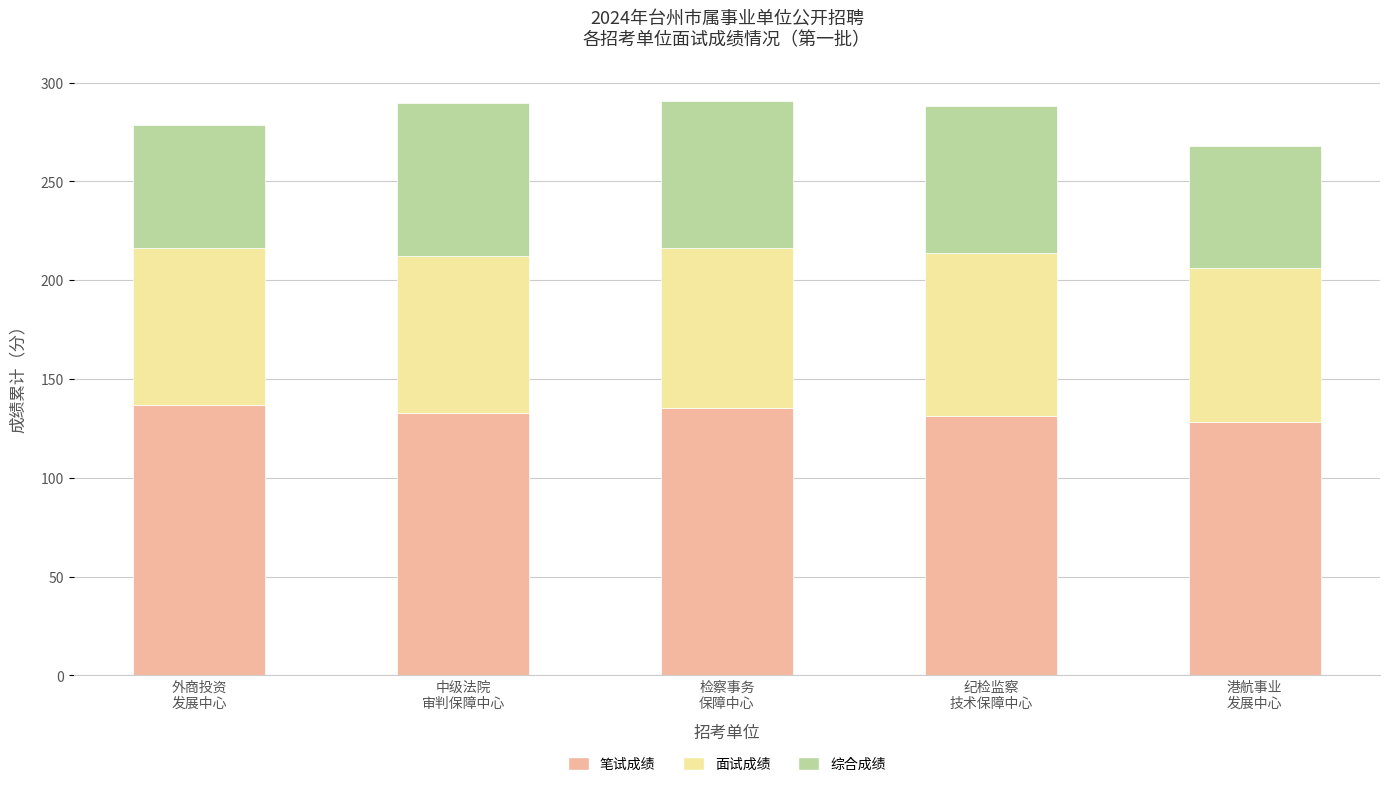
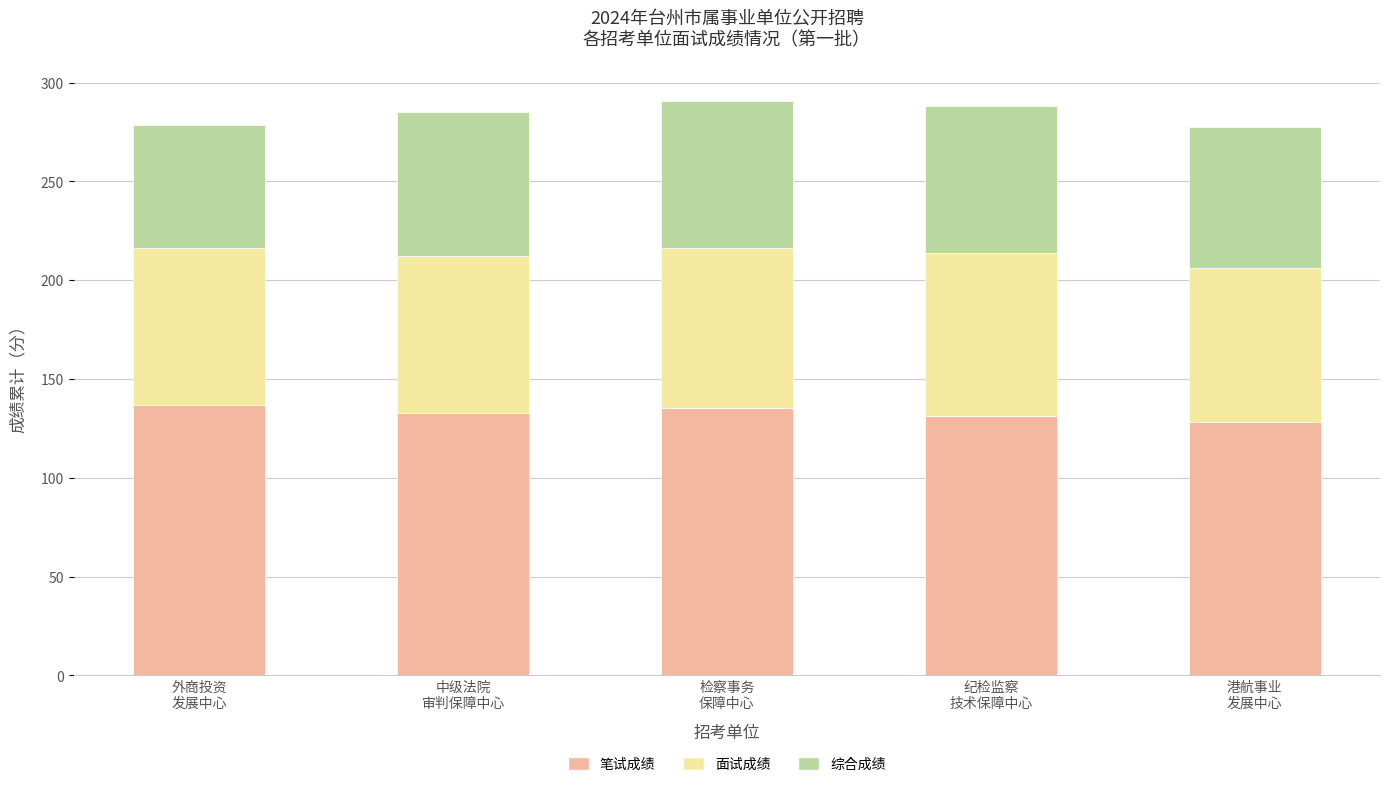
综合成绩, 中级法院 审判保障中心: 77 -> 73
综合成绩, 港航事业 发展中心: 62 -> 71
